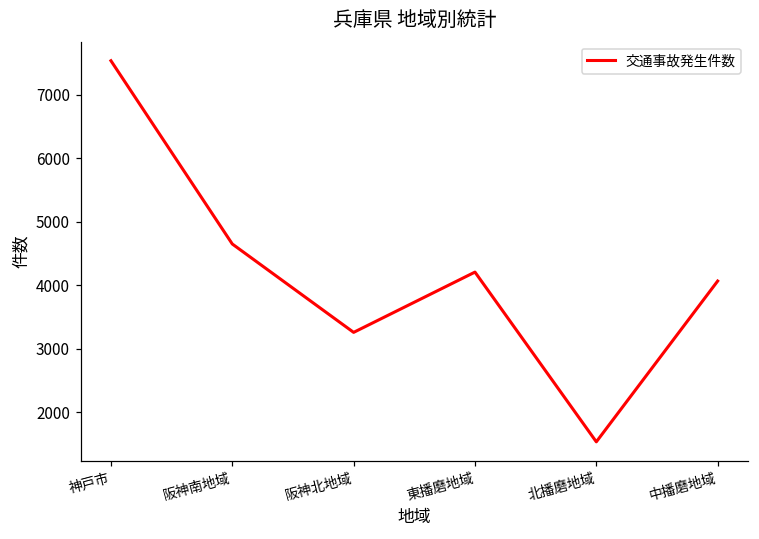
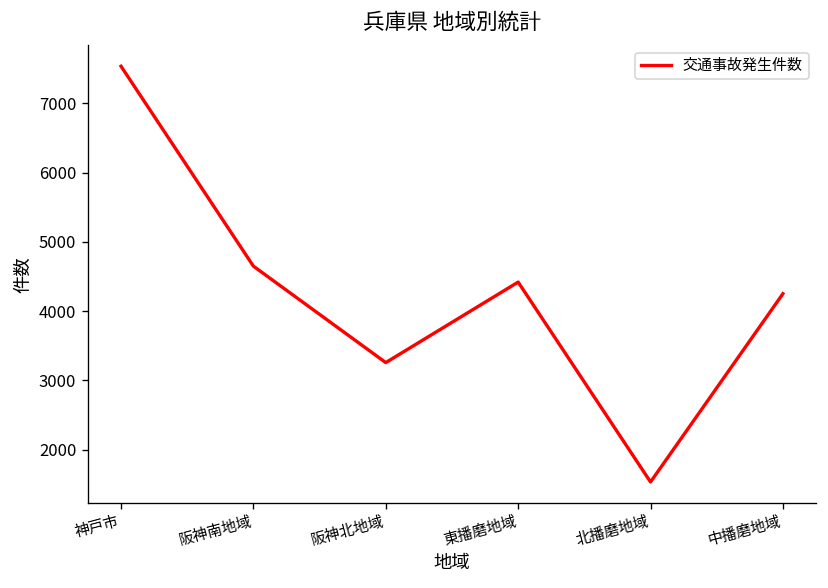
東播磨地域: 4200 -> 4400
中播磨地域: 4100 -> 4300
